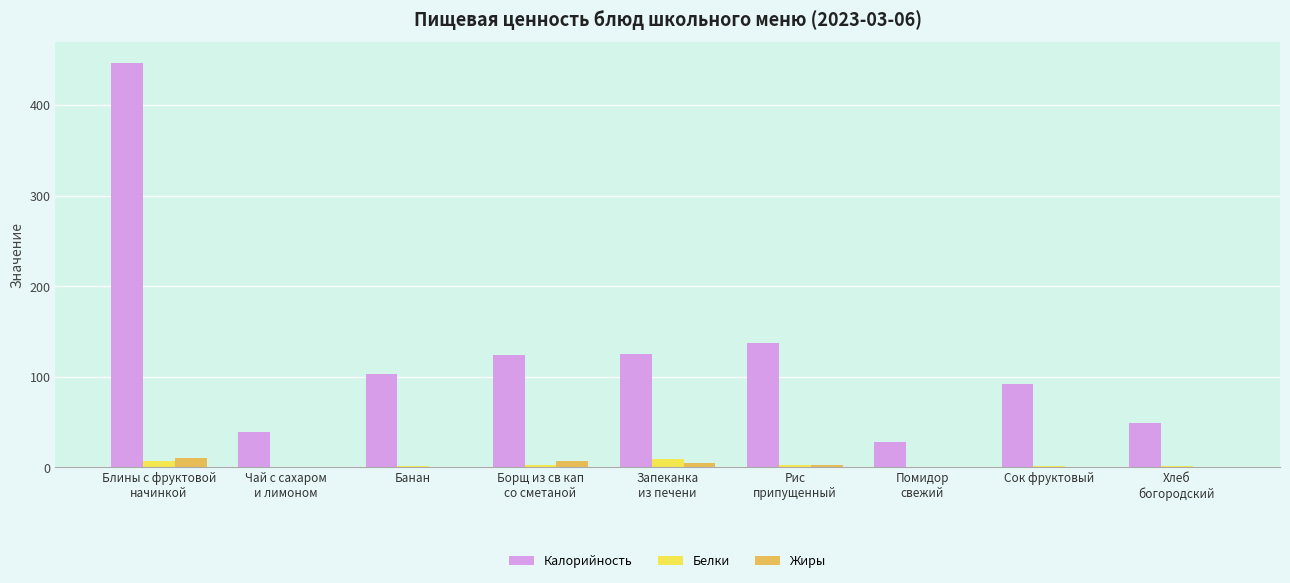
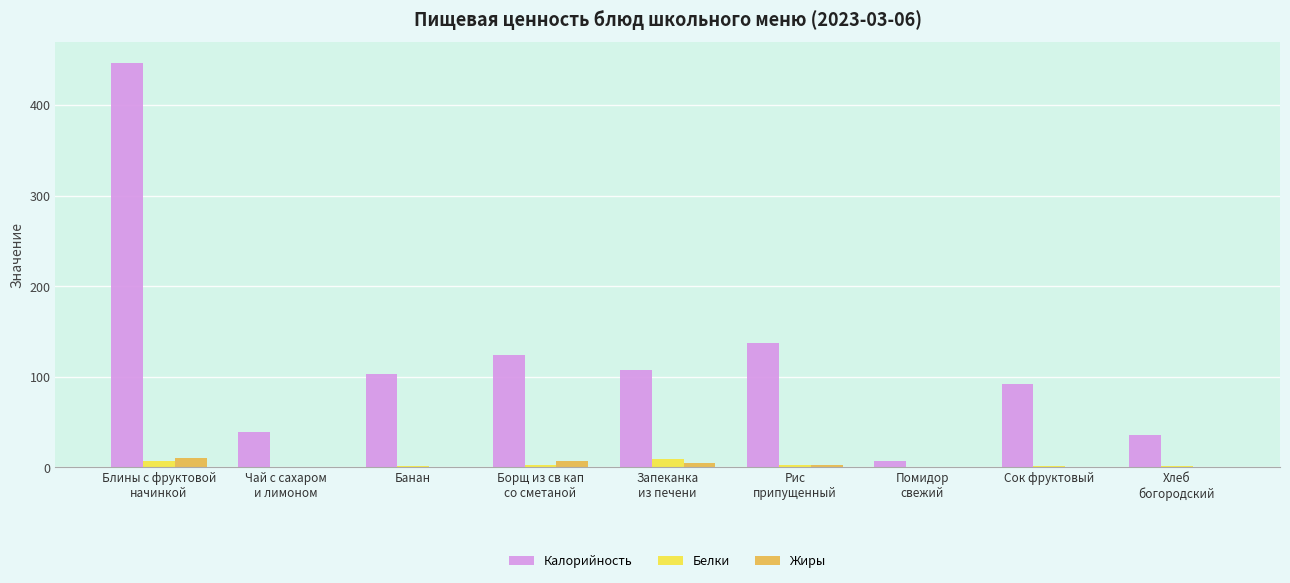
Калорийность, Запеканка из печени: 130 -> 110
Калорийность, Помидор свежий: 30 -> 10
Калорийность, Хлеб богородский: 50 -> 40
